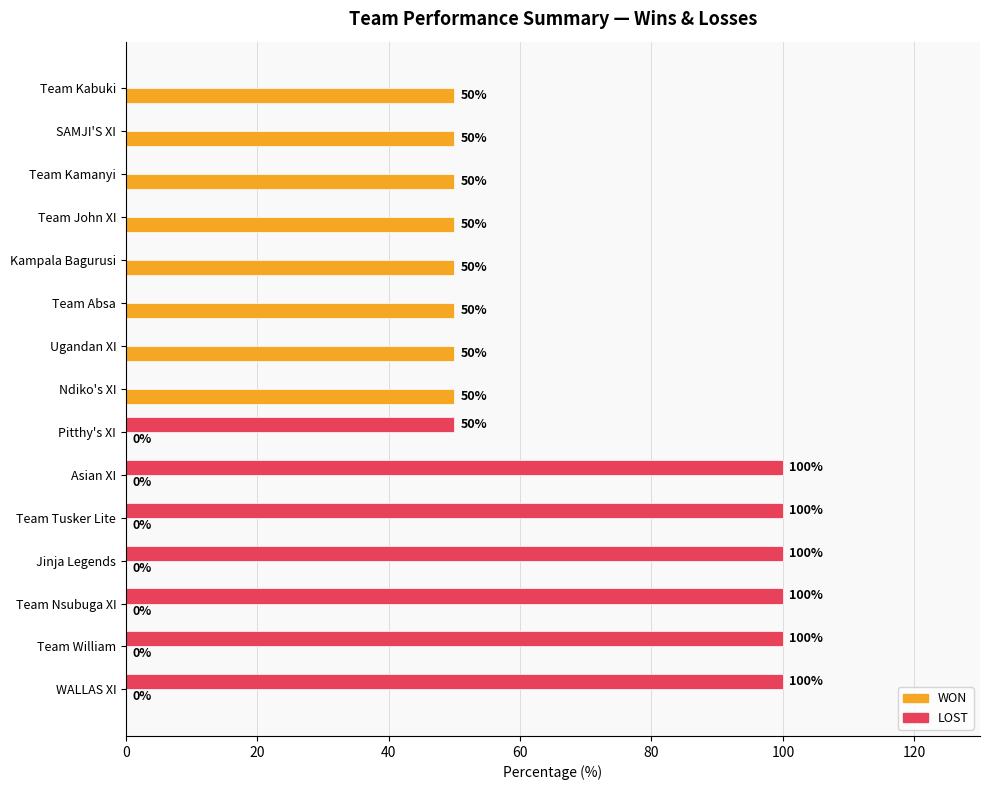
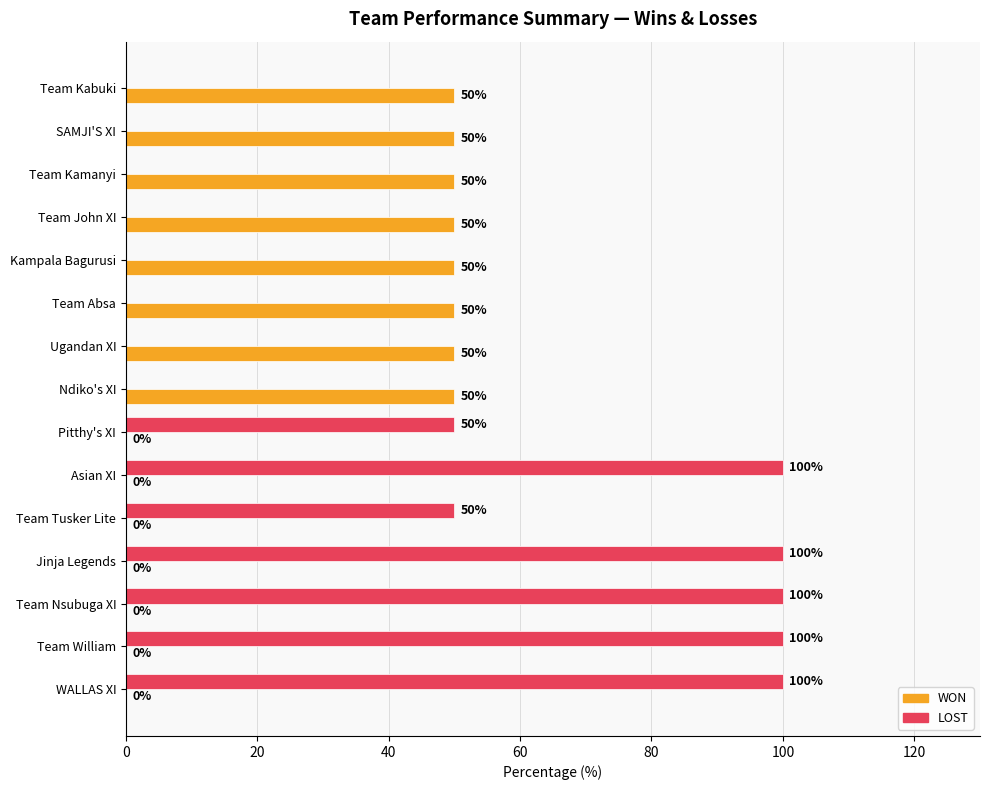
LOST, Team Tusker Lite: 100% -> 50%
